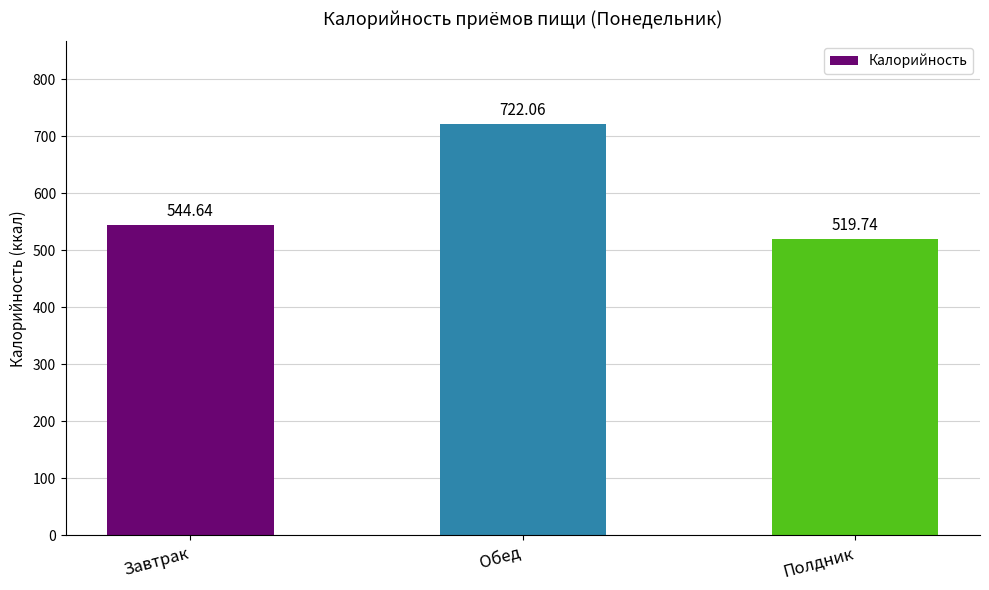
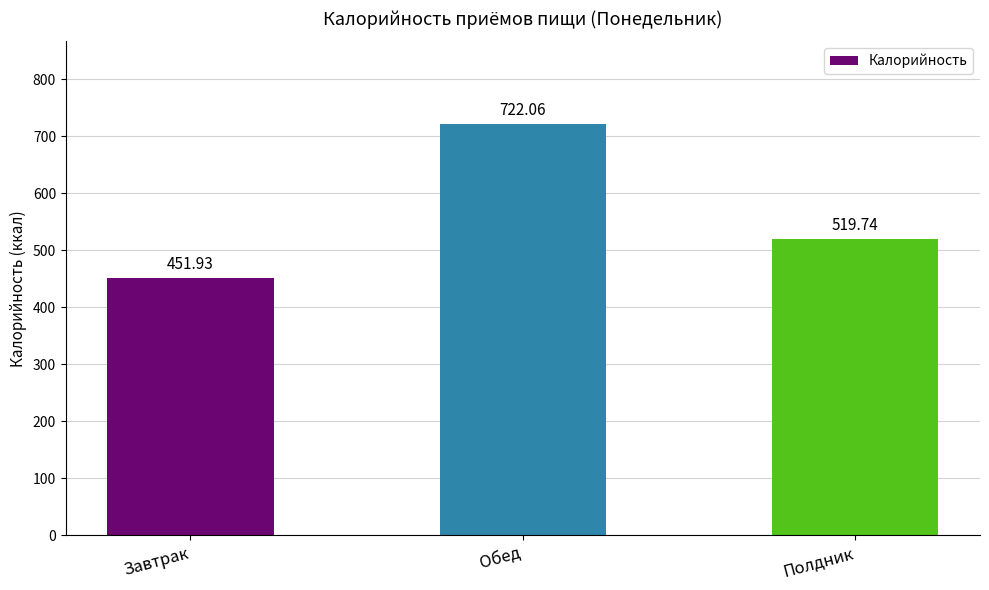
Завтрак: 544.64 -> 451.93
